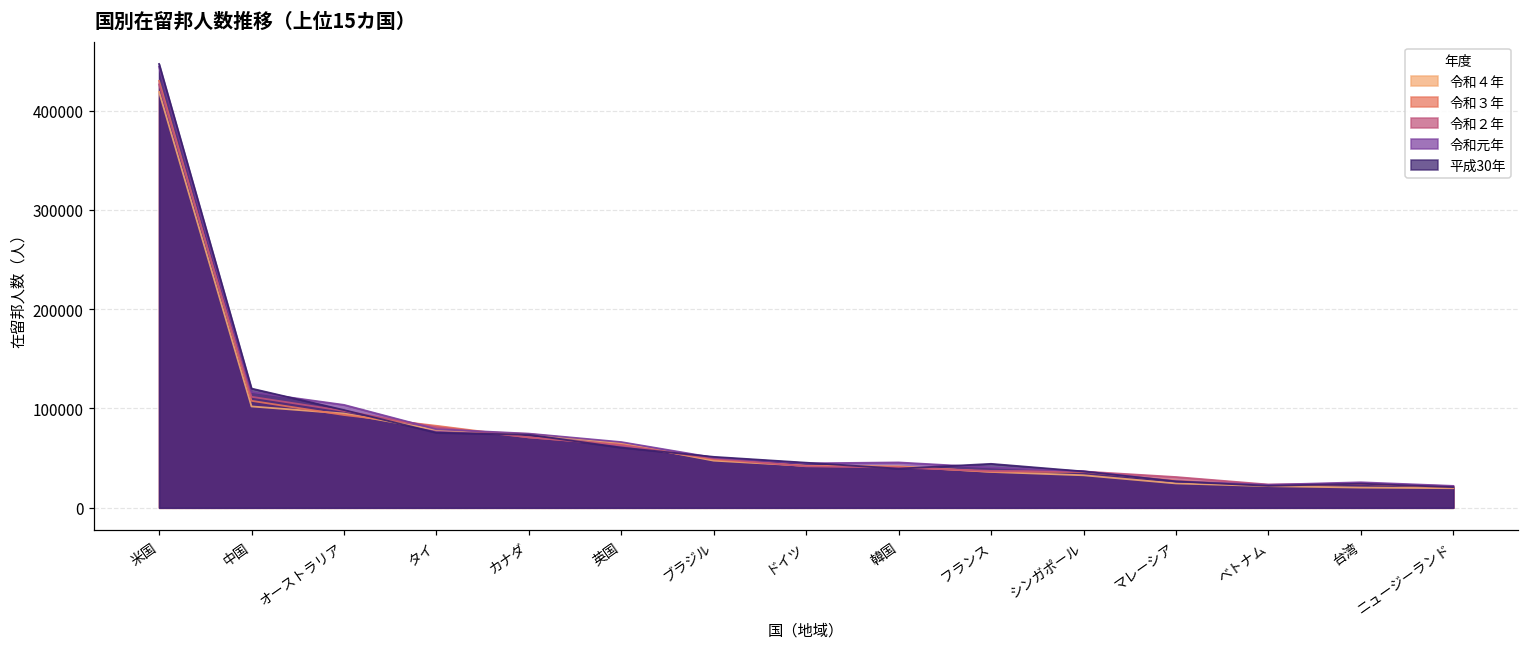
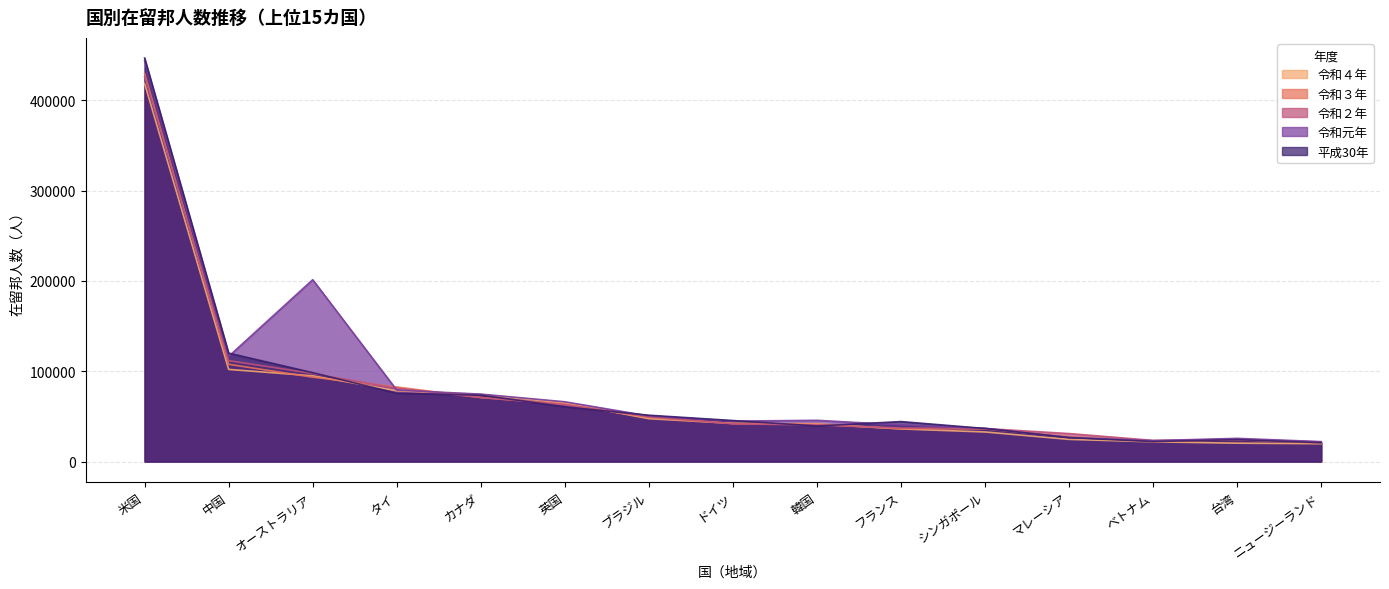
令和元年, オーストラリア: 100000 -> 200000
